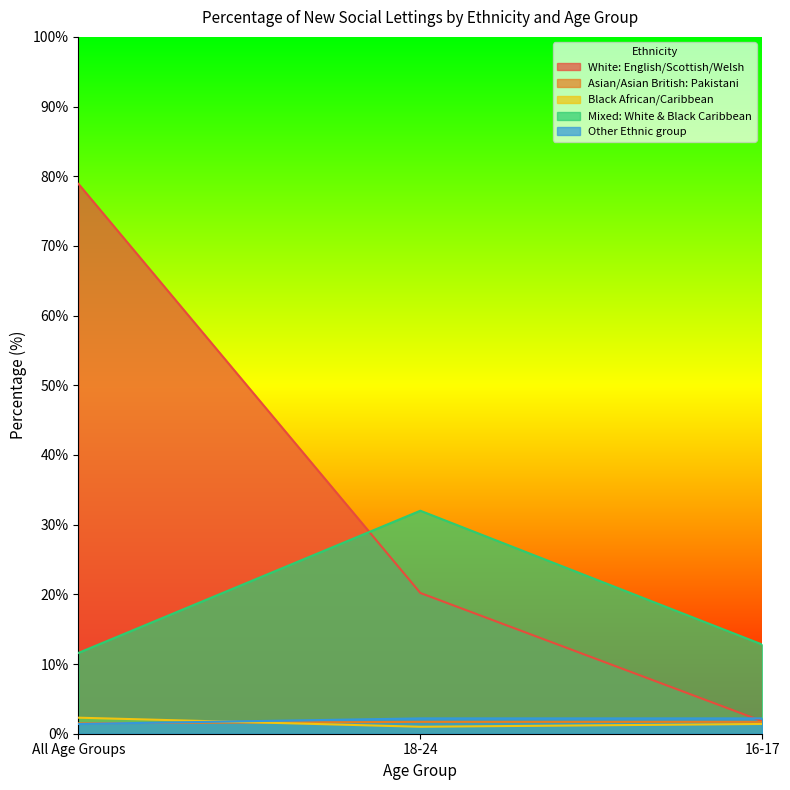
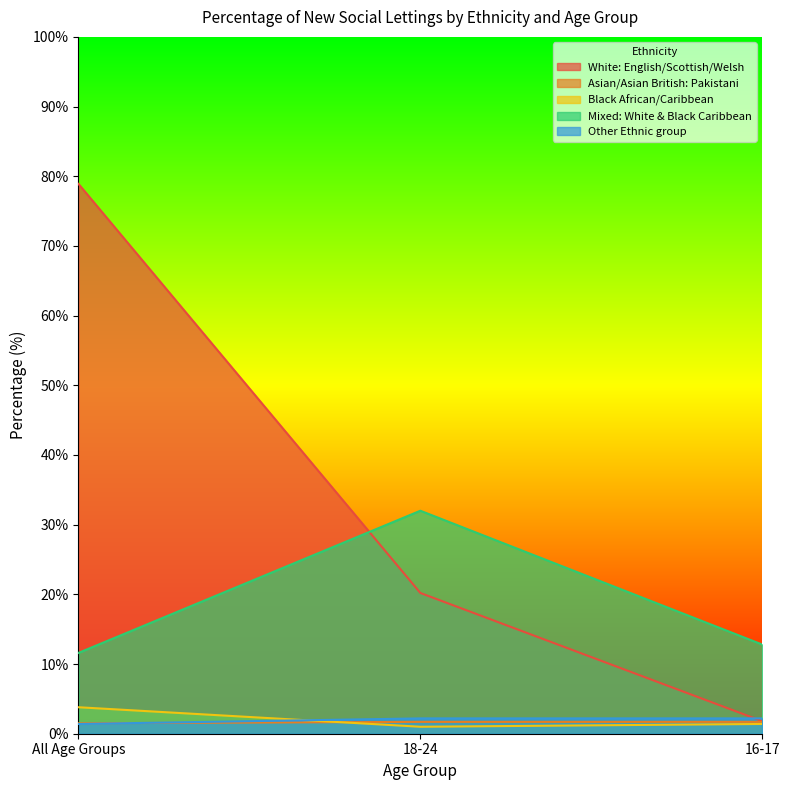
Black African/Caribbean, All Age Groups: 2% -> 4%
